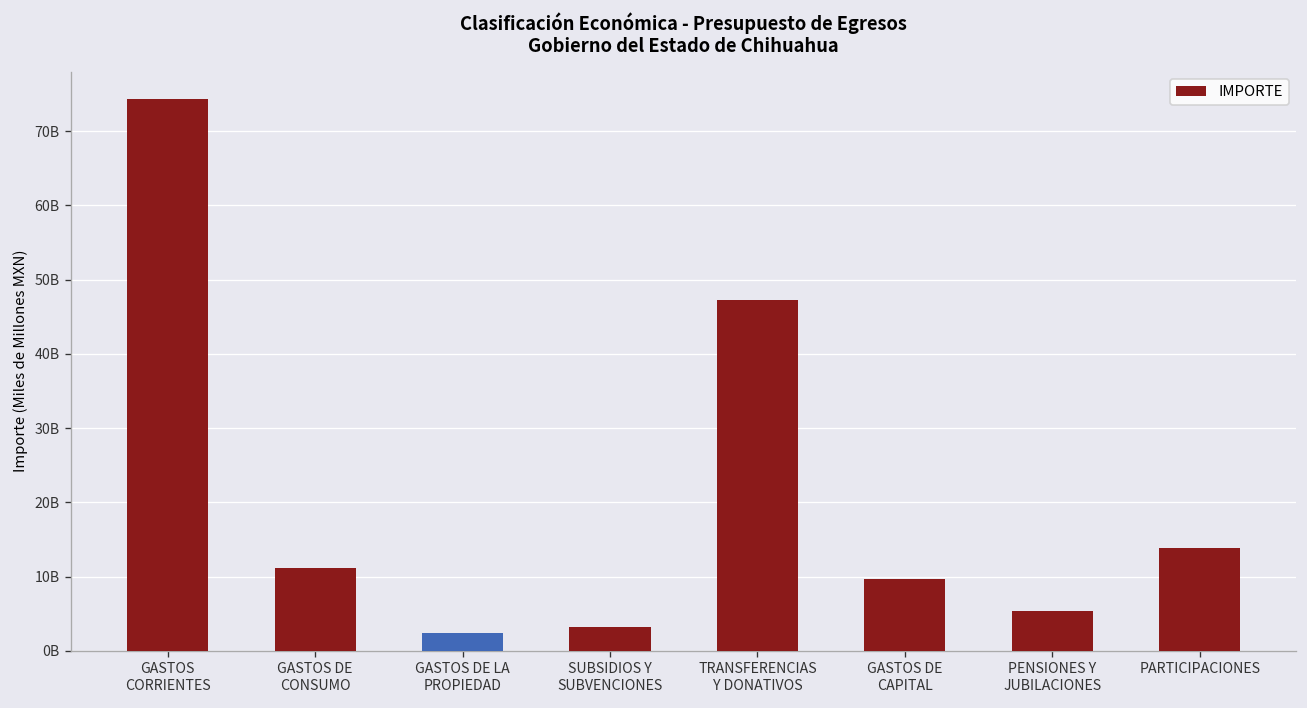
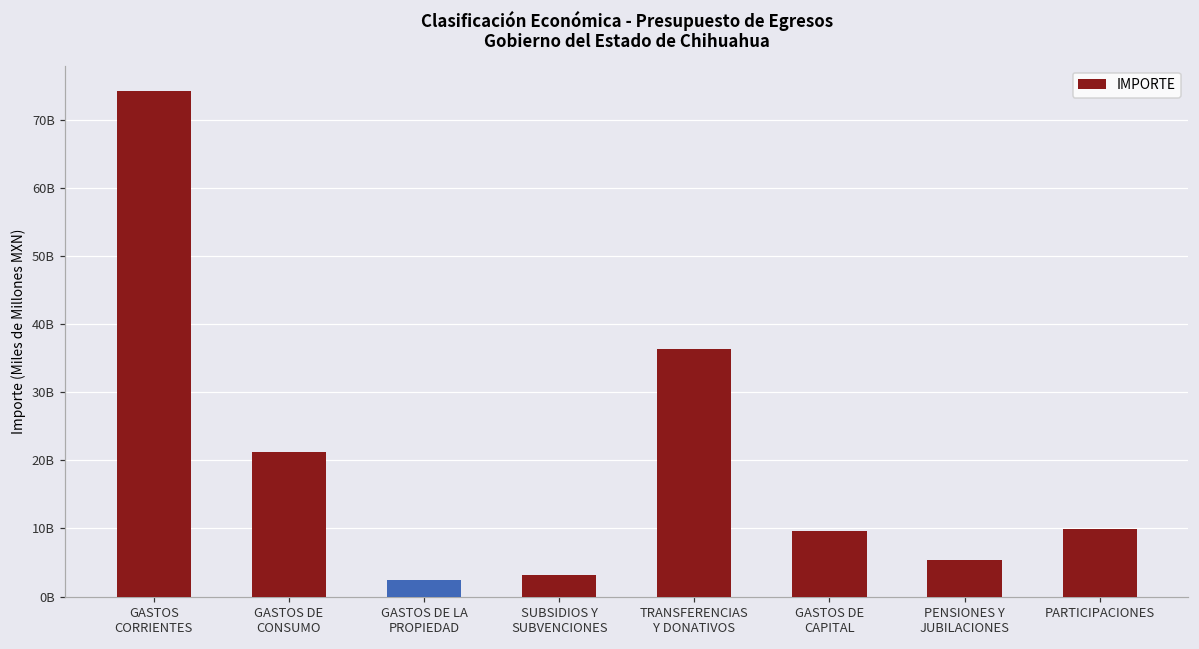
GASTOS DE CONSUMO: 11000000000 -> 21000000000
TRANSFERENCIAS Y DONATIVOS: 47000000000 -> 36000000000
PARTICIPACIONES: 14000000000 -> 10000000000
